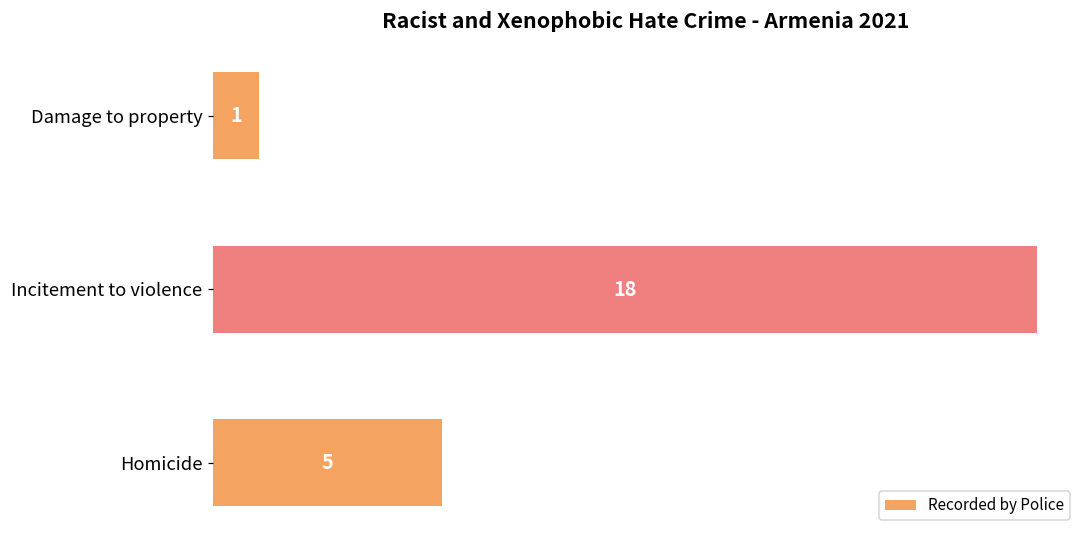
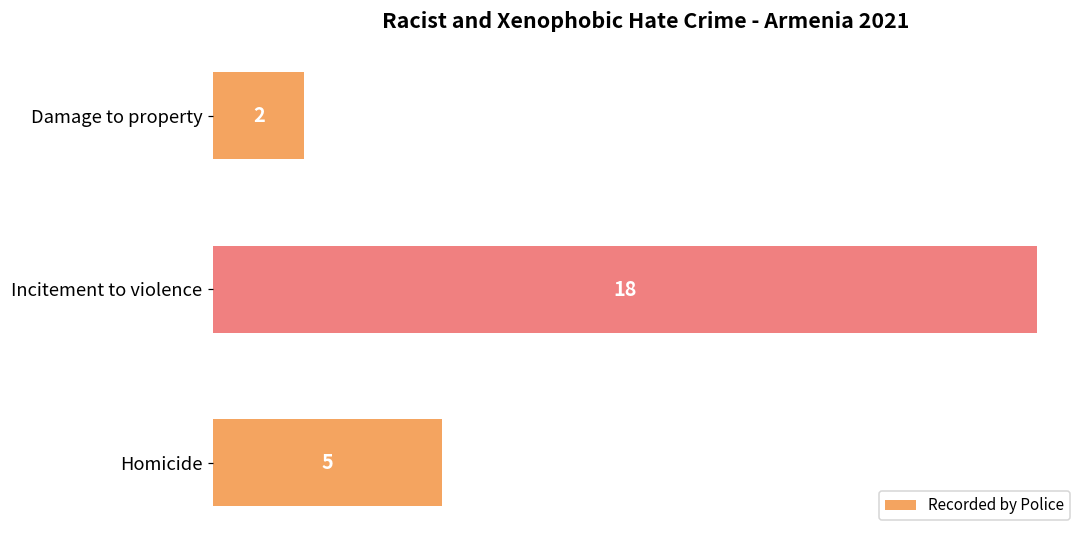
Damage to property: 1 -> 2
